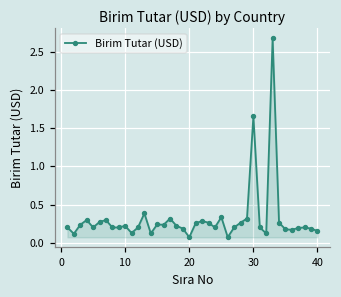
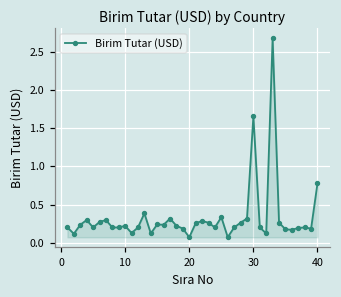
40: 0.2 -> 0.8
